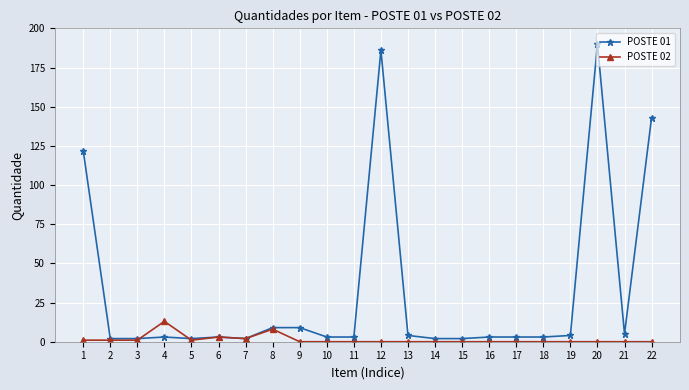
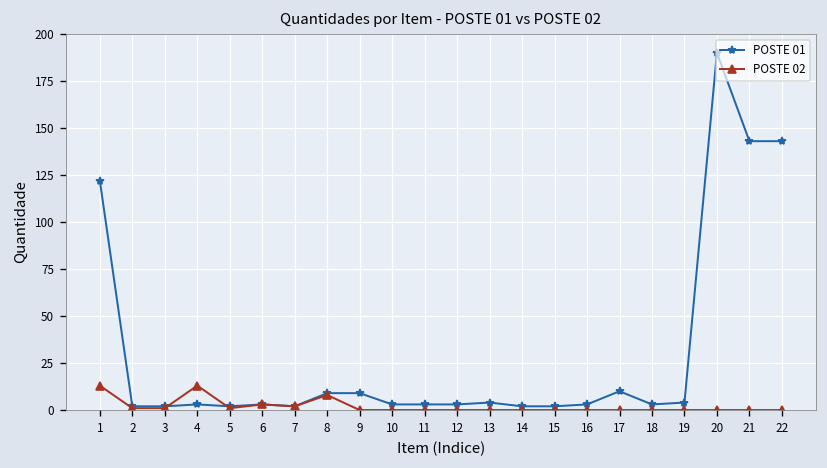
POSTE 02, 1: 1 -> 13
POSTE 01, 12: 186 -> 3
POSTE 01, 17: 3 -> 10
POSTE 01, 21: 5 -> 143
